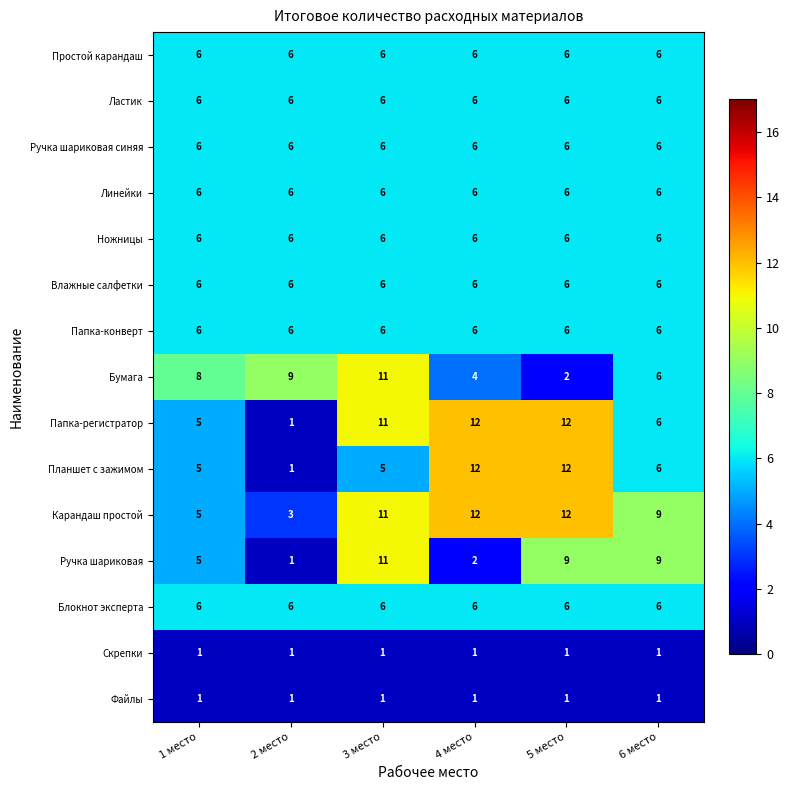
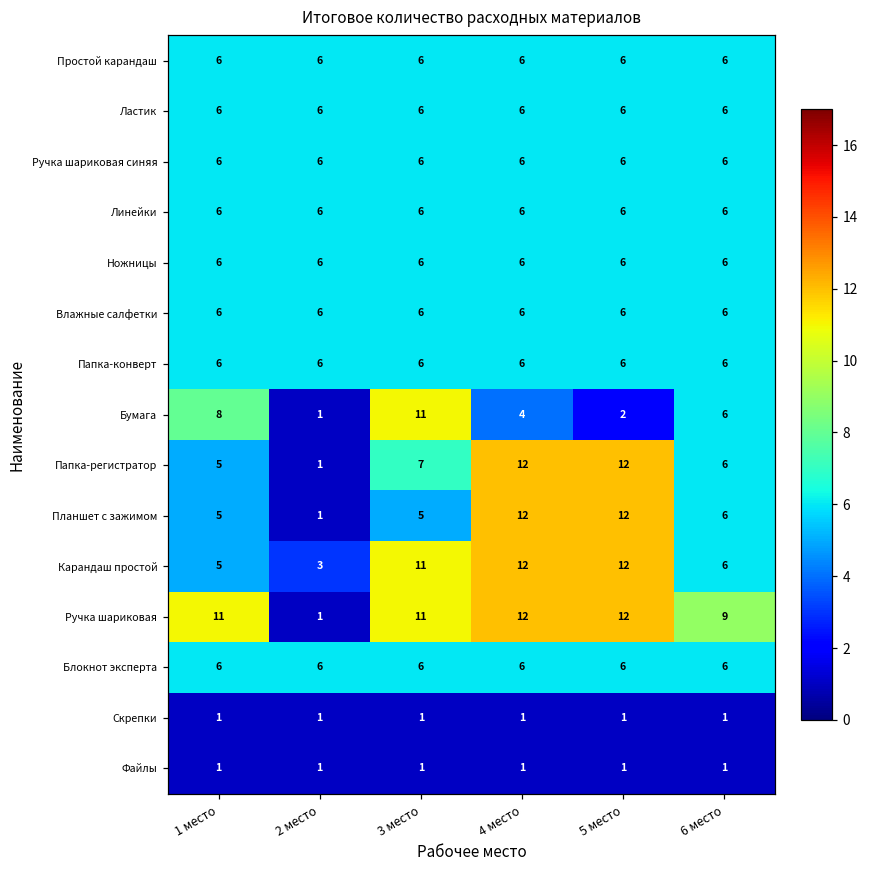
Бумага, 2 место: 9 -> 1
Папка-регистратор, 3 место: 11 -> 7
Карандаш простой, 6 место: 9 -> 6
Ручка шариковая, 1 место: 5 -> 11
Ручка шариковая, 4 место: 2 -> 12
Ручка шариковая, 5 место: 9 -> 12
